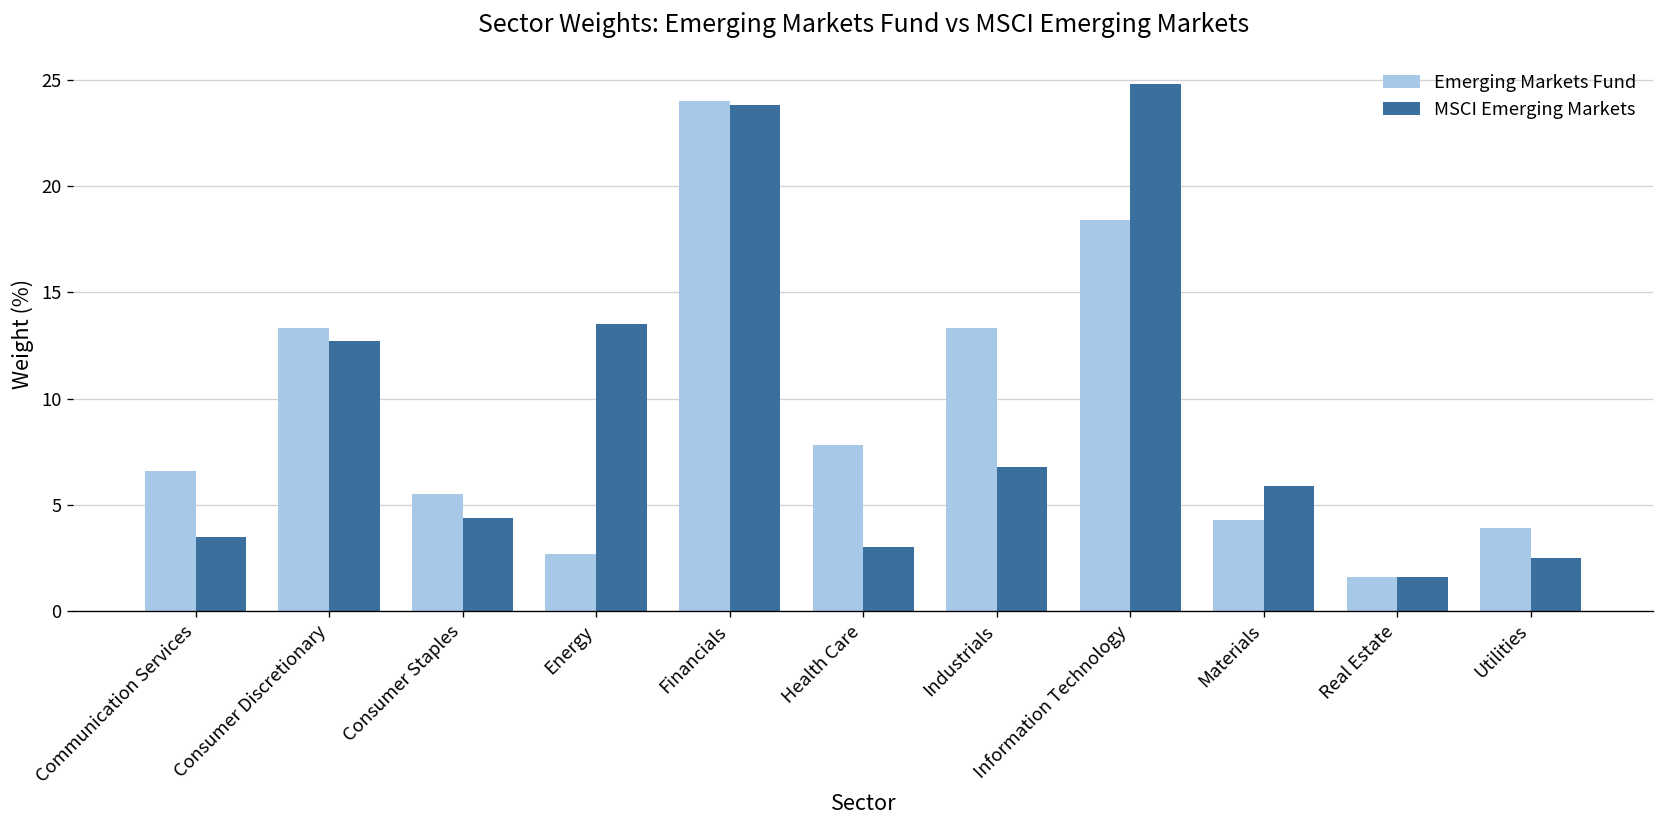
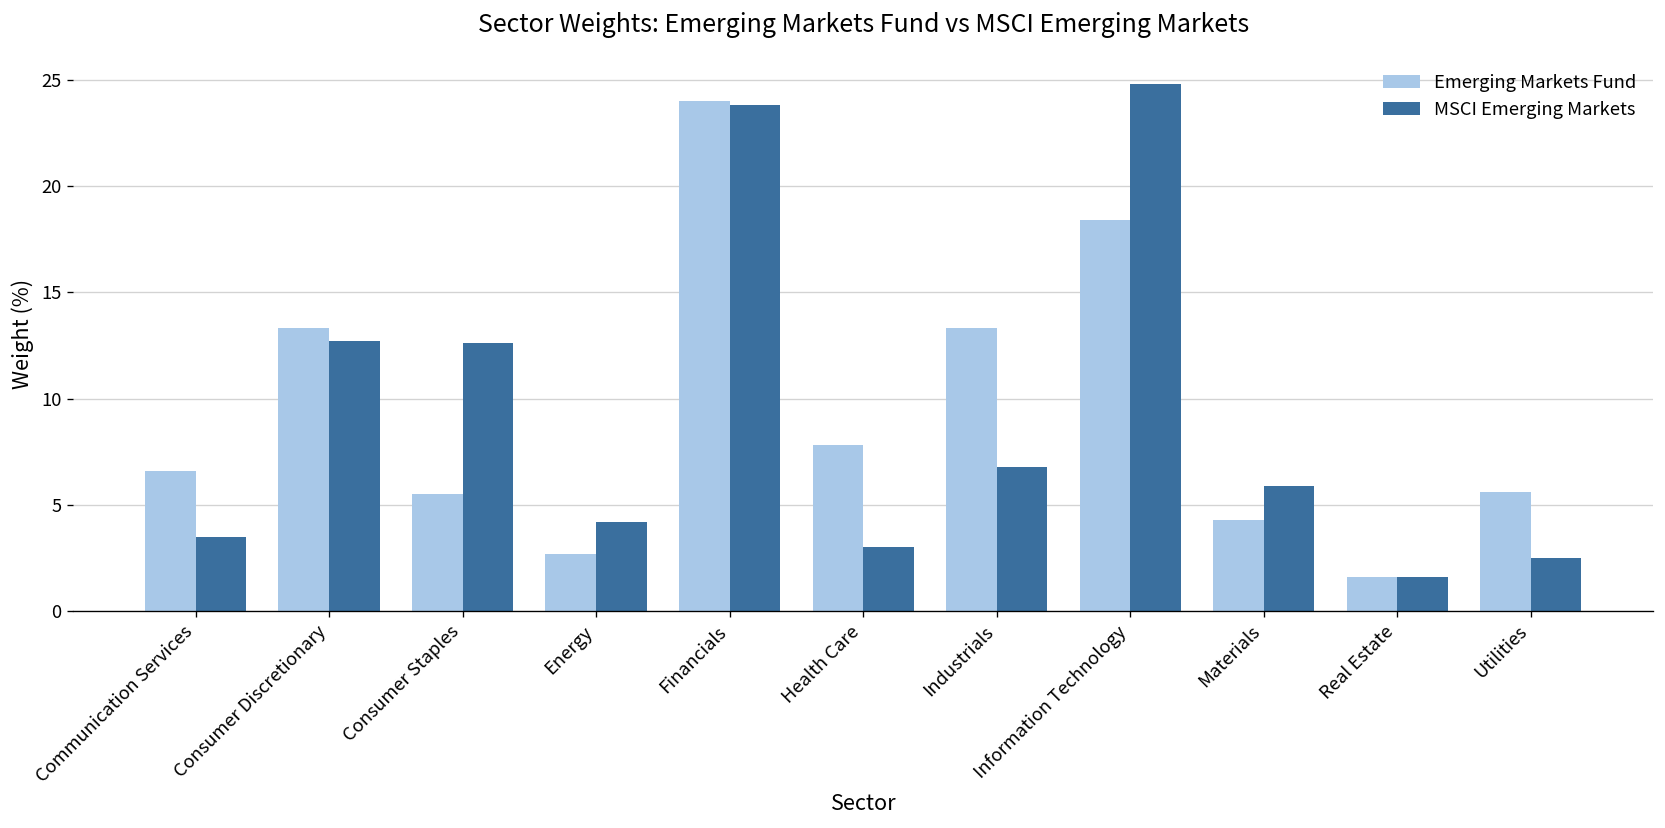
MSCI Emerging Markets, Consumer Staples: 4.4 -> 12.6
MSCI Emerging Markets, Energy: 13.5 -> 4.2
Emerging Markets Fund, Utilities: 3.9 -> 5.6
